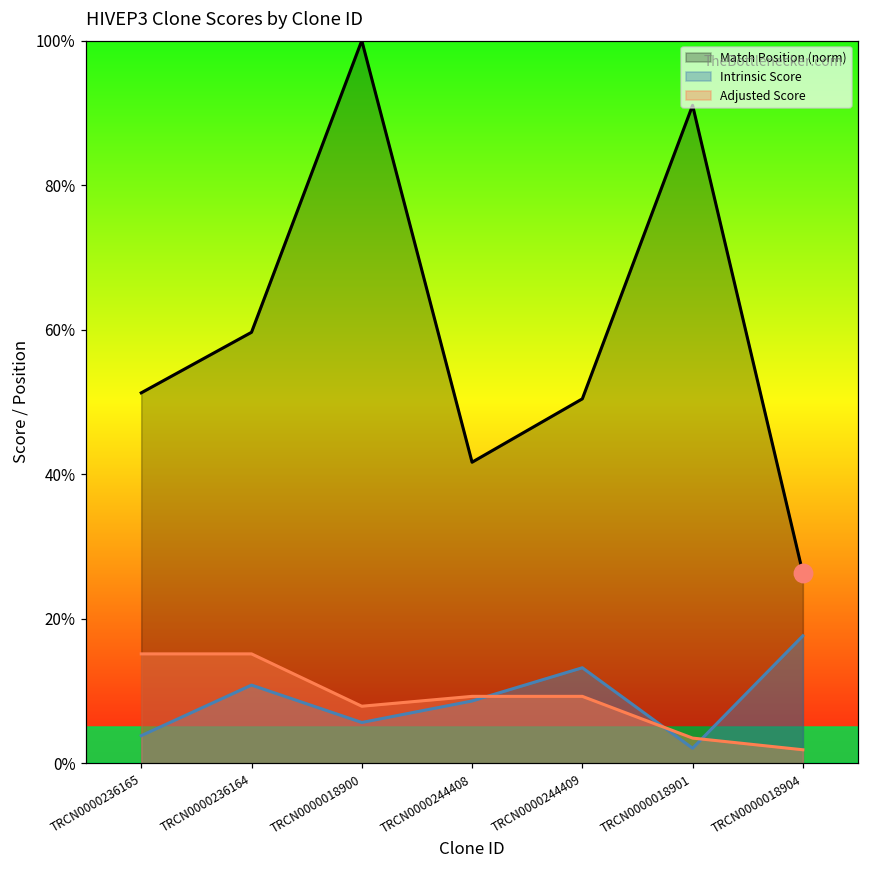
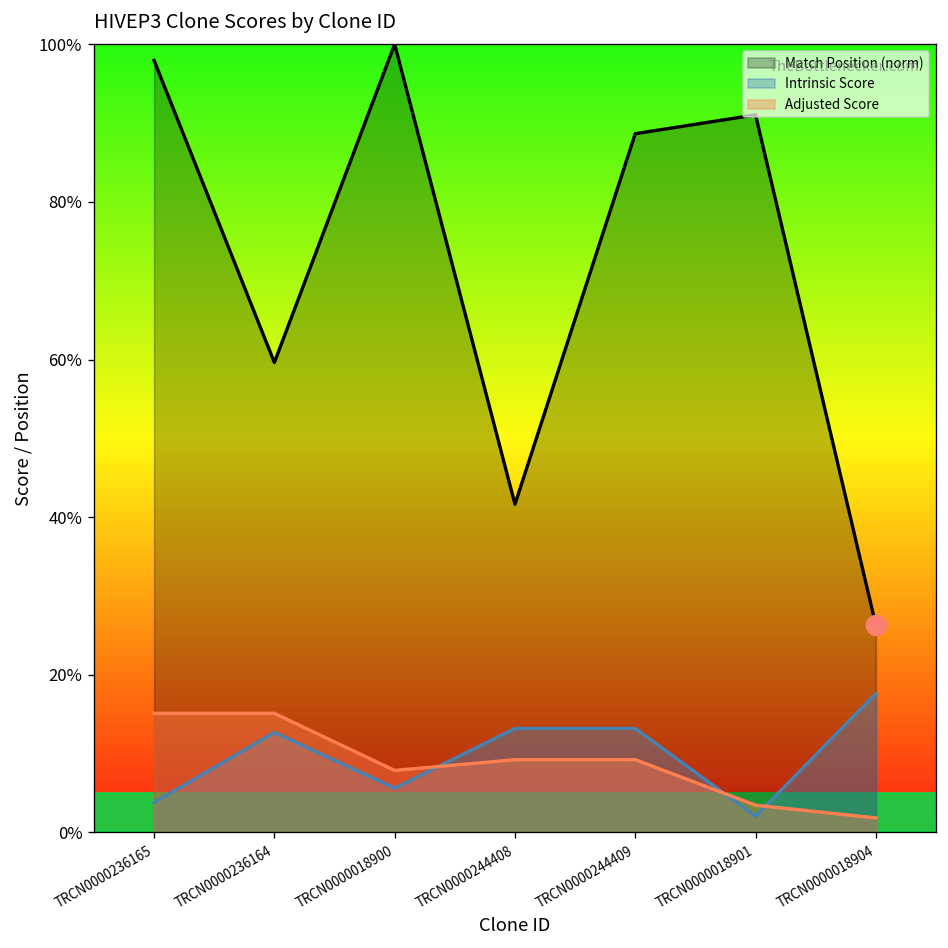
Match Position (norm), TRCN0000236165: 51% -> 98%
Intrinsic Score, TRCN0000236164: 11% -> 13%
Intrinsic Score, TRCN0000244408: 9% -> 13%
Match Position (norm), TRCN0000244409: 50% -> 89%
